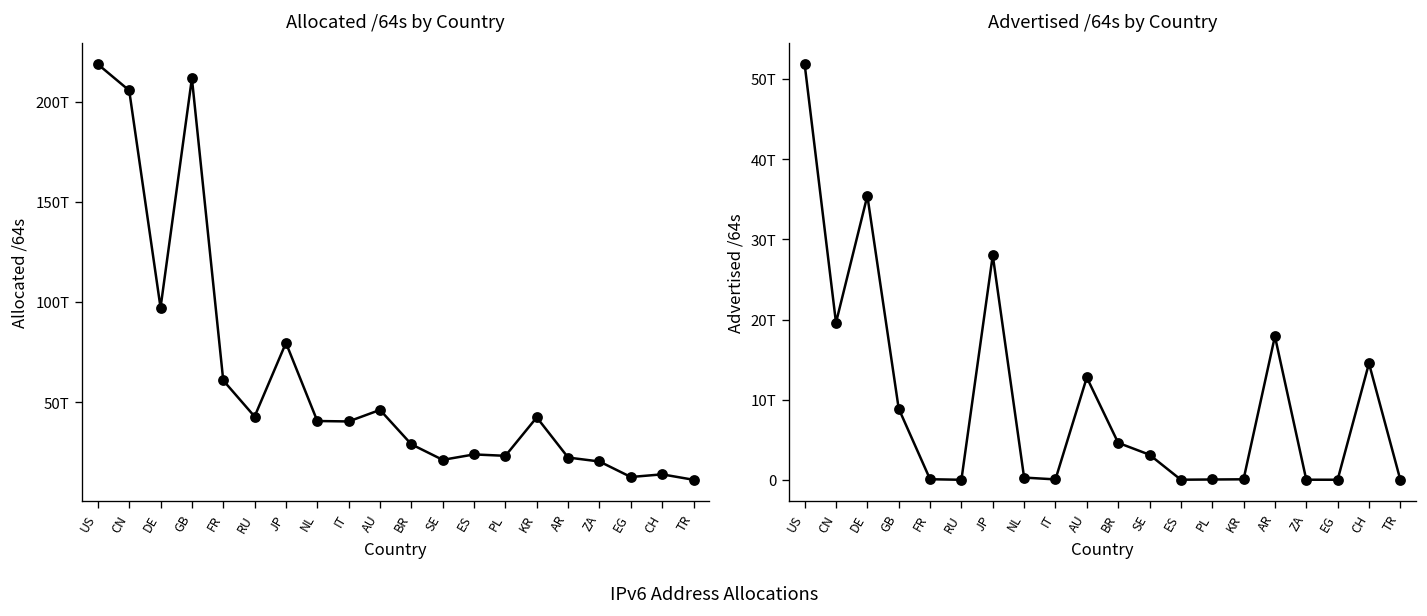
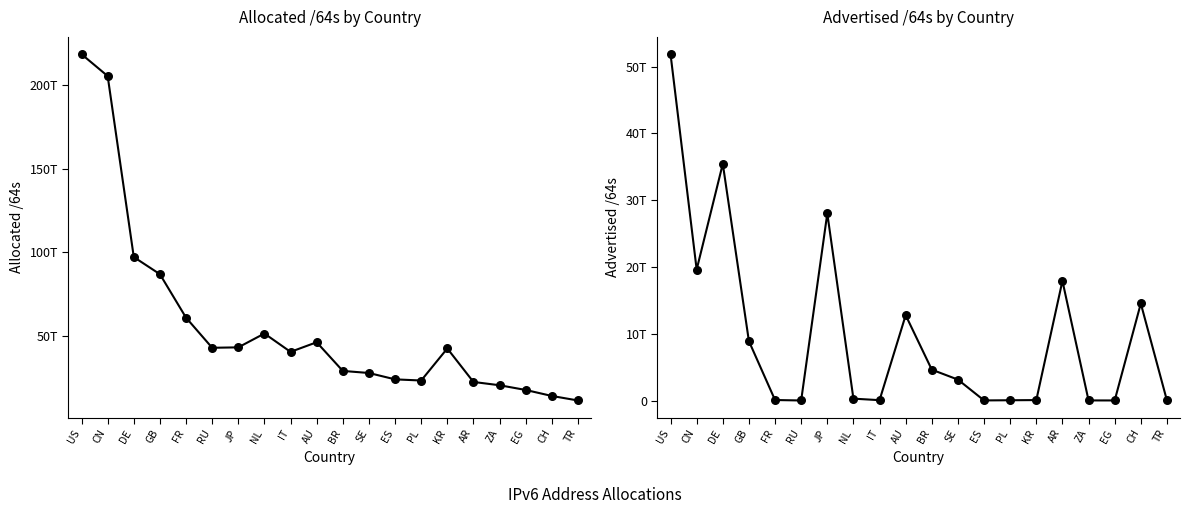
Allocated /64s by Country, GB: 212T -> 87T
Allocated /64s by Country, JP: 80T -> 43T
Allocated /64s by Country, NL: 41T -> 51T
Allocated /64s by Country, SE: 21T -> 28T
Allocated /64s by Country, EG: 13T -> 18T
